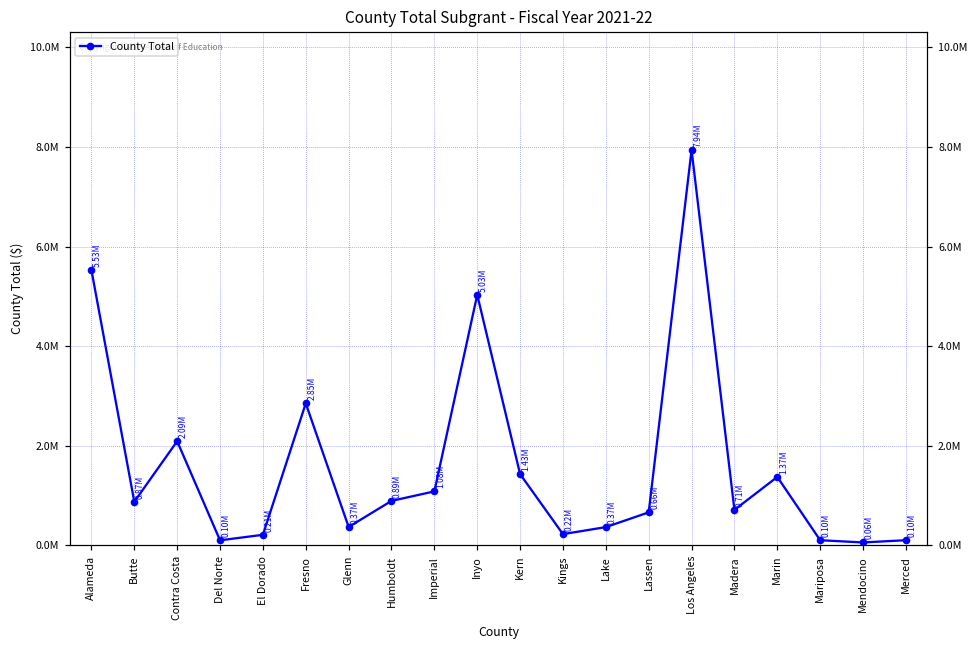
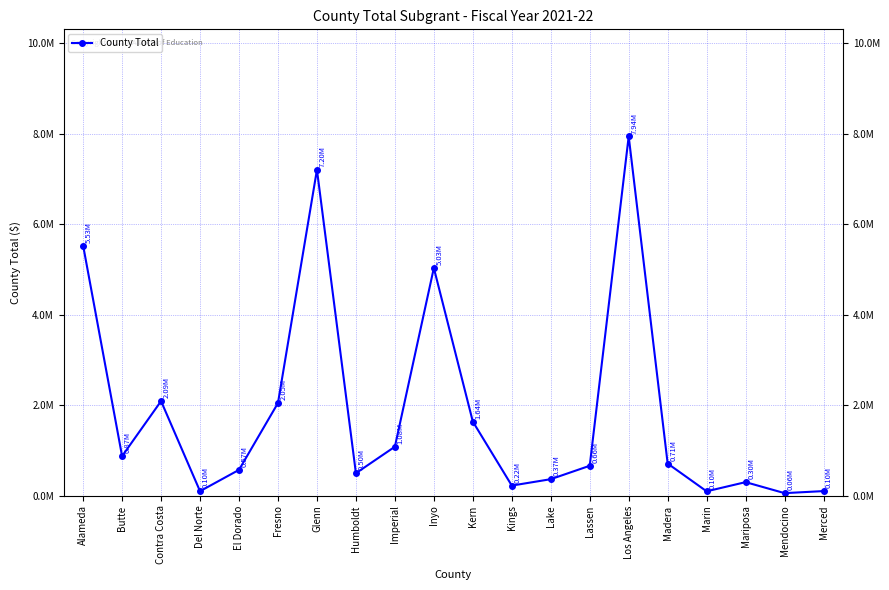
El Dorado: 0.21M -> 0.57M
Fresno: 2.85M -> 2.05M
Glenn: 0.37M -> 7.20M
Humboldt: 0.89M -> 0.50M
Kern: 1.43M -> 1.64M
Marin: 1.37M -> 0.10M
Mariposa: 0.10M -> 0.30M
